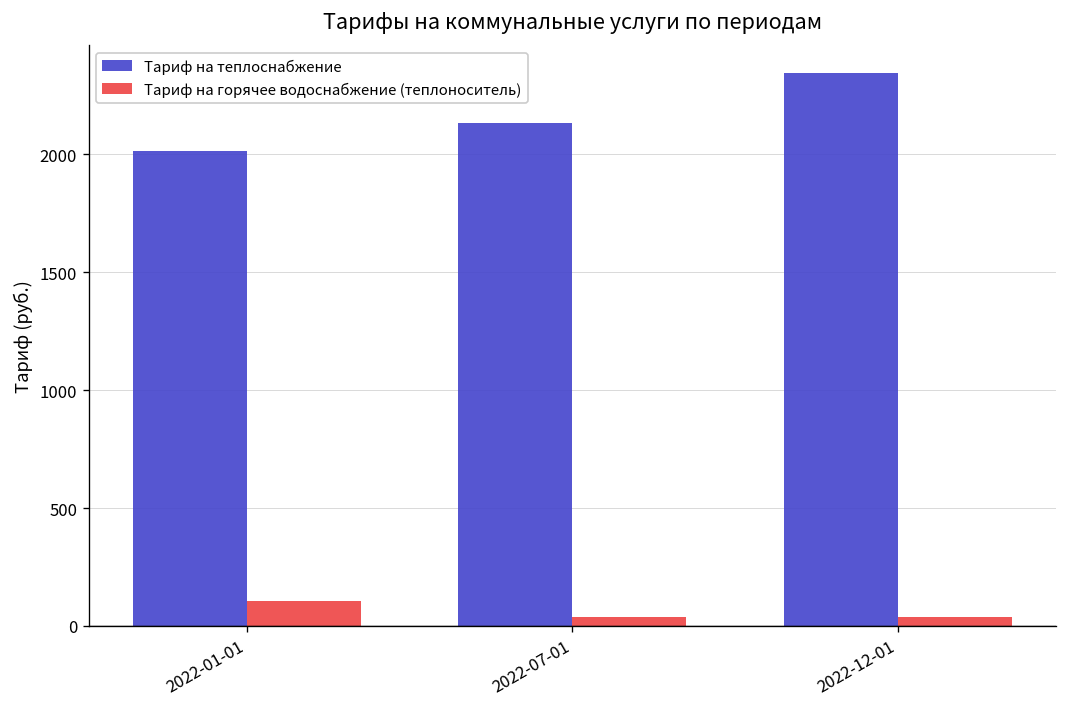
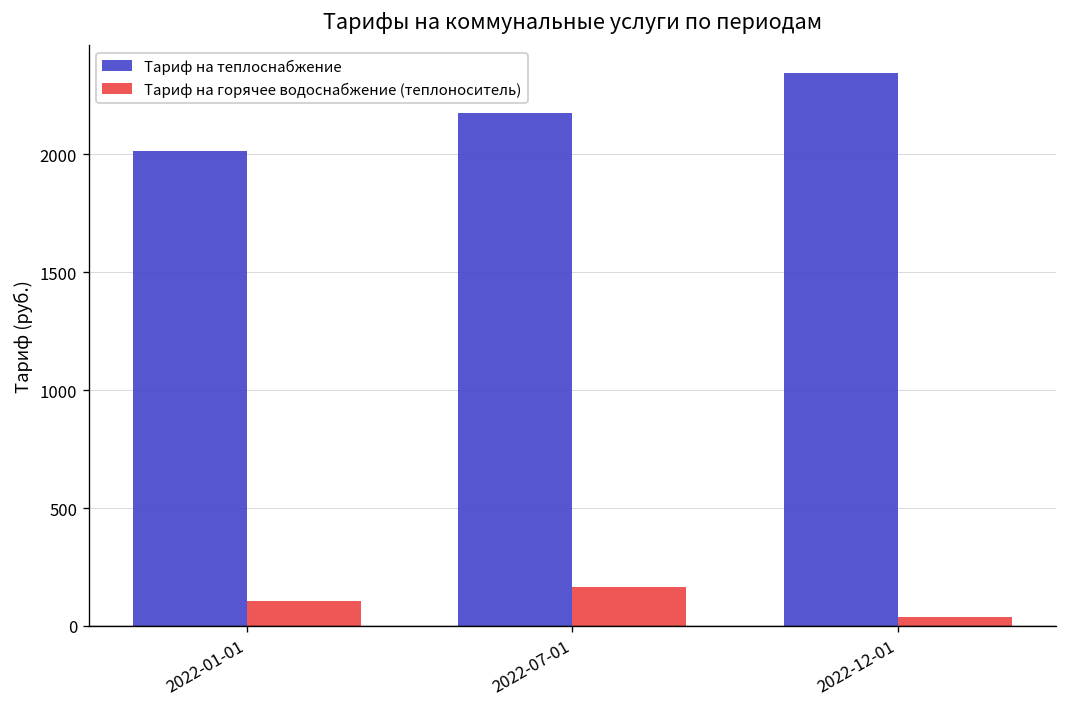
Тариф на теплоснабжение, 2022-07-01: 2130 -> 2180
Тариф на горячее водоснабжение (теплоноситель), 2022-07-01: 40 -> 160
